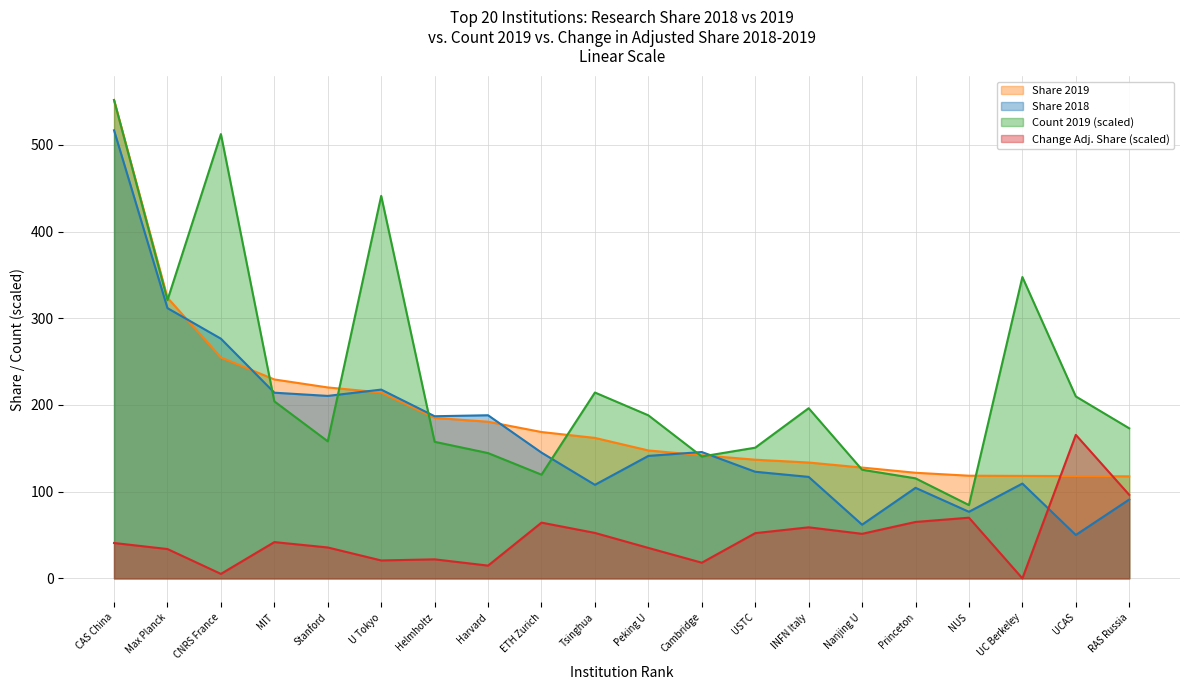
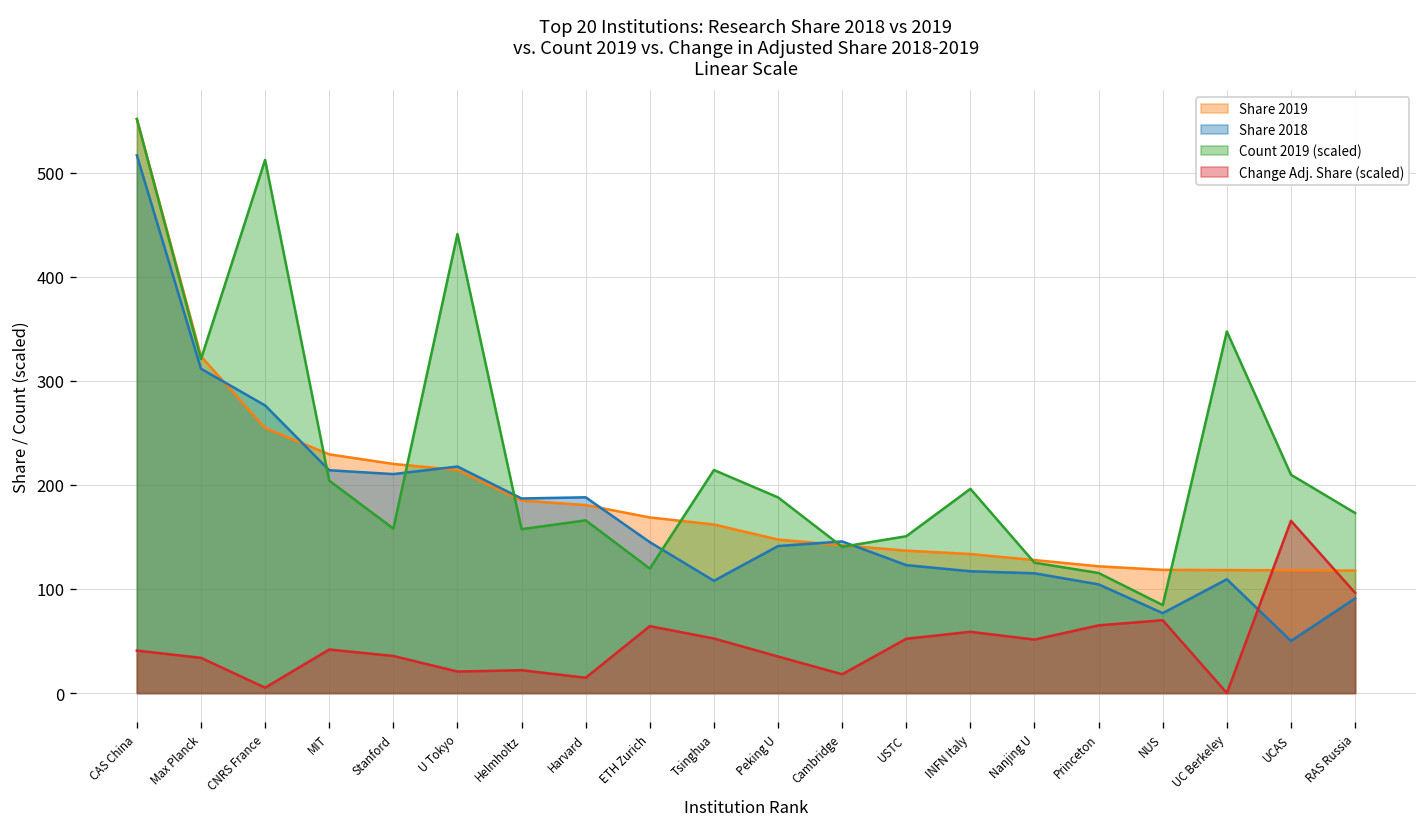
Count 2019 (scaled), Harvard: 140 -> 170
Share 2018, Nanjing U: 60 -> 120
